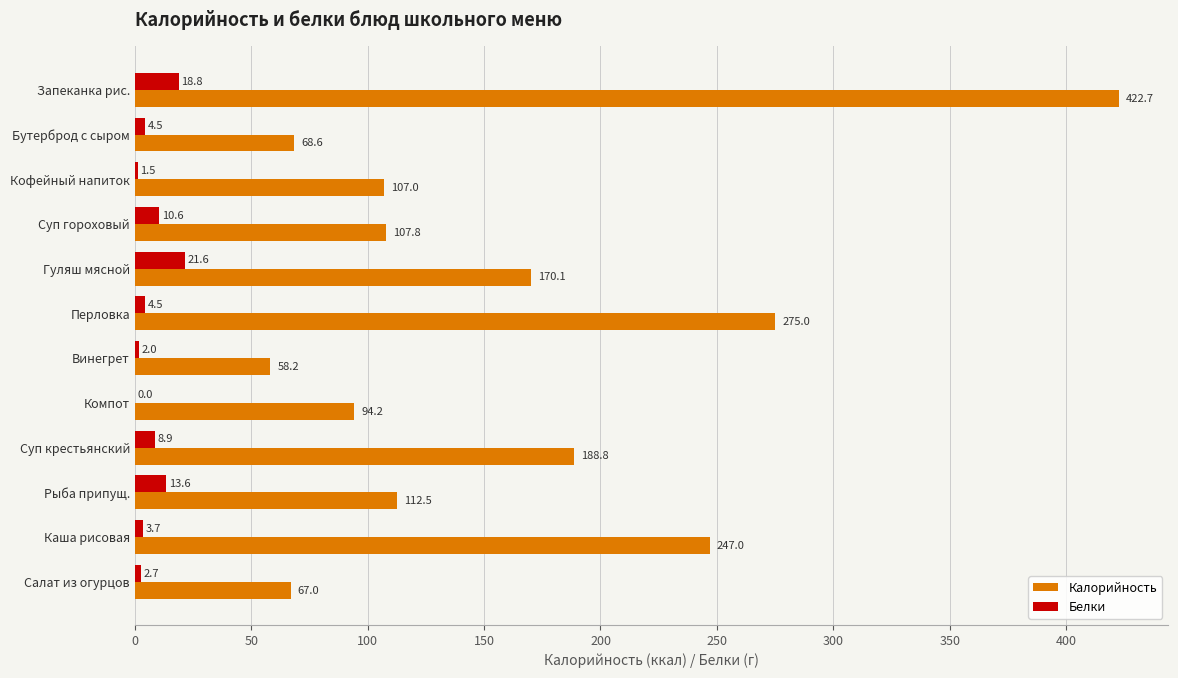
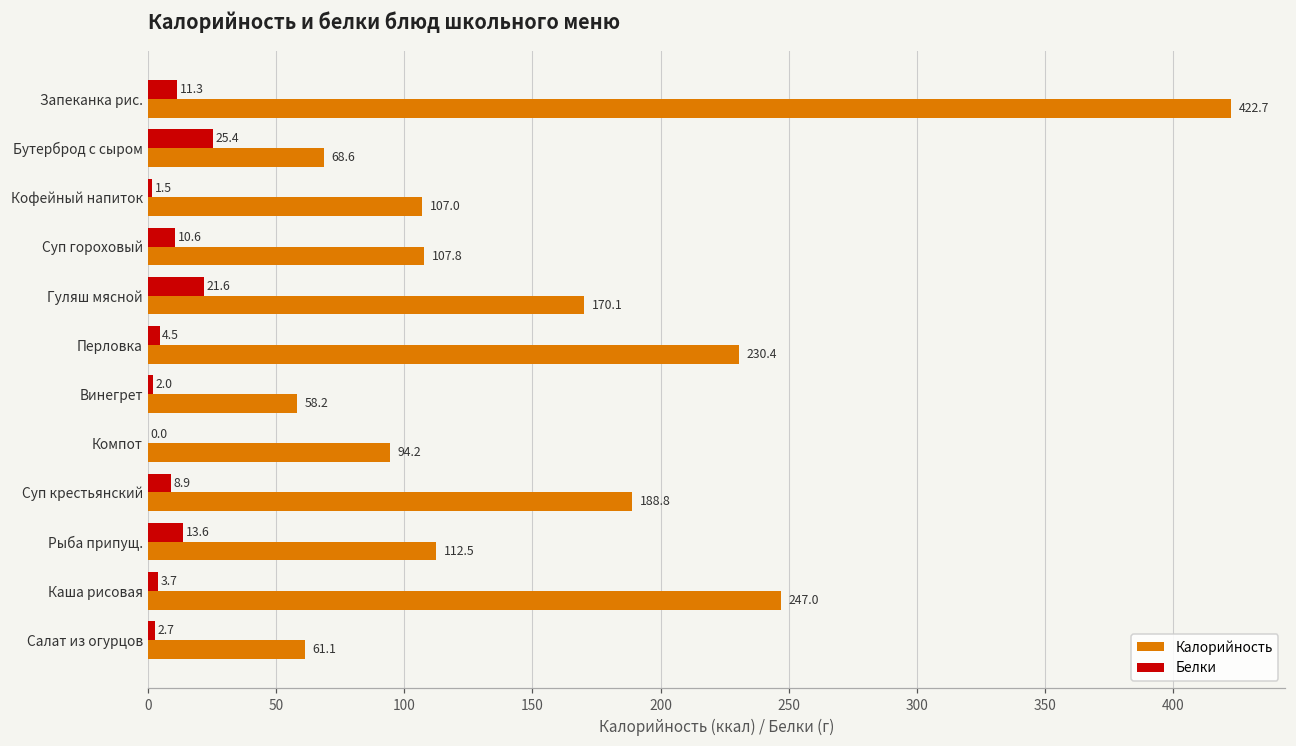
Белки, Запеканка рис.: 18.8 -> 11.3
Белки, Бутерброд с сыром: 4.5 -> 25.4
Калорийность, Перловка: 275.0 -> 230.4
Калорийность, Салат из огурцов: 67.0 -> 61.1
